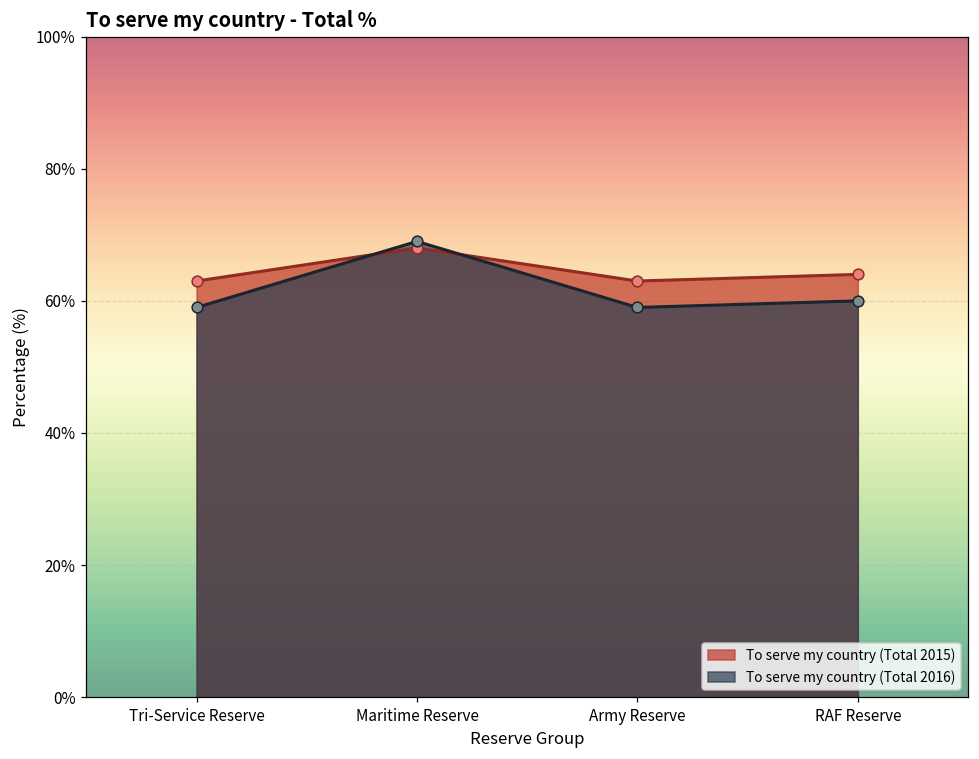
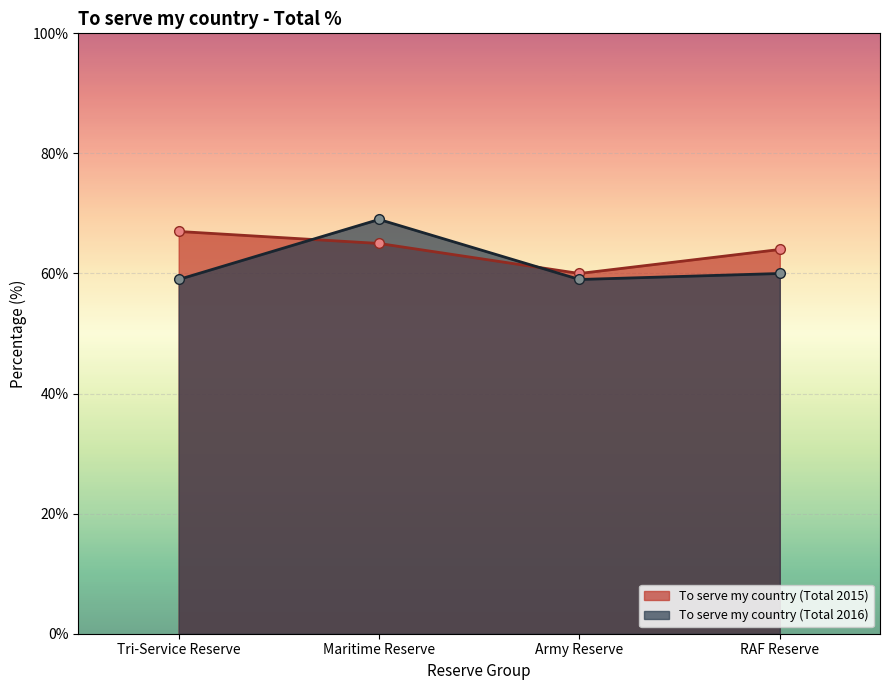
To serve my country (Total 2015), Tri-Service Reserve: 63% -> 67%
To serve my country (Total 2015), Maritime Reserve: 68% -> 65%
To serve my country (Total 2015), Army Reserve: 63% -> 60%
